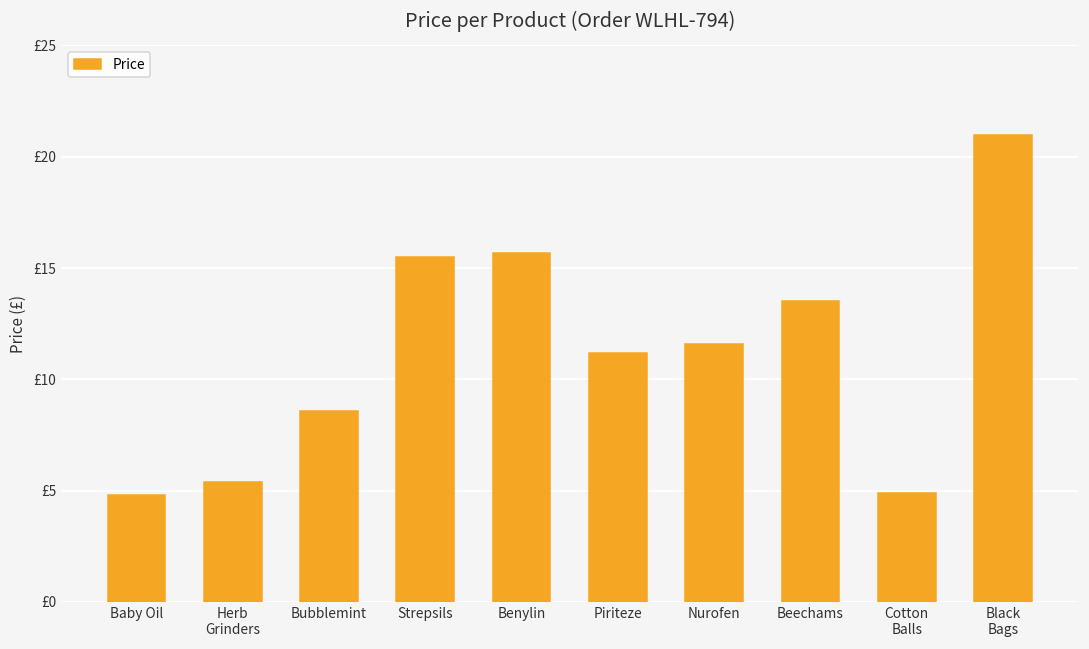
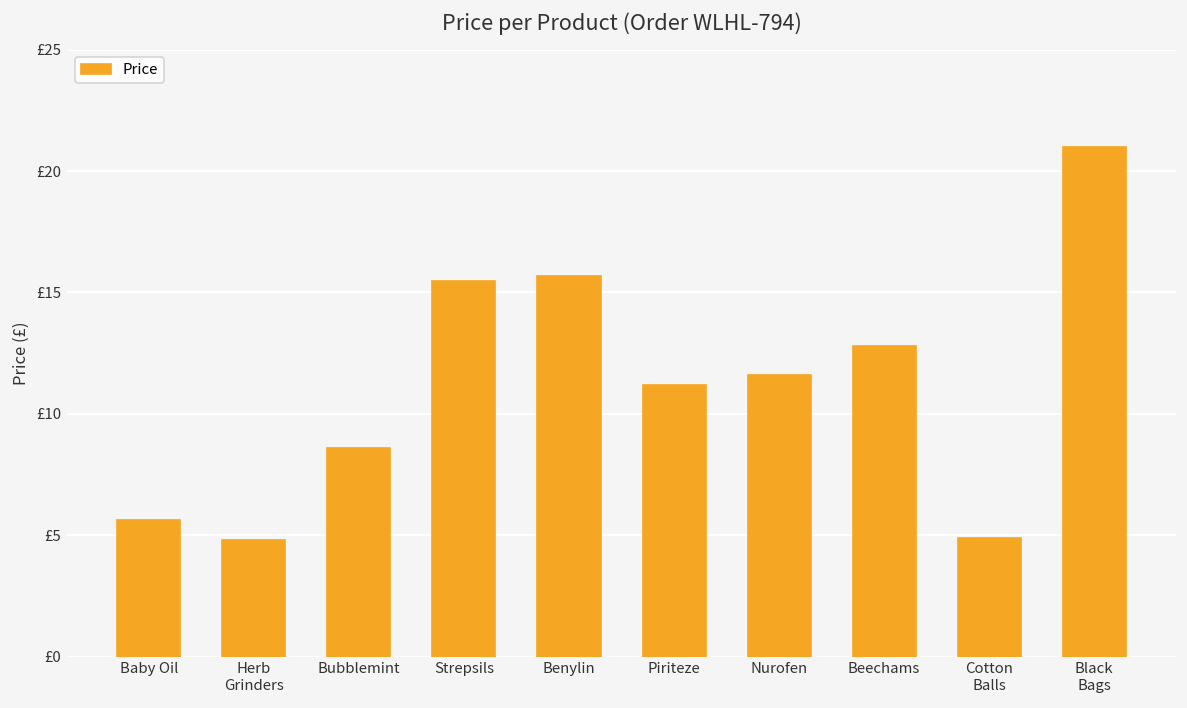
Baby Oil: £4.8 -> £5.6
Herb Grinders: £5.4 -> £4.8
Beechams: £13.5 -> £12.8
